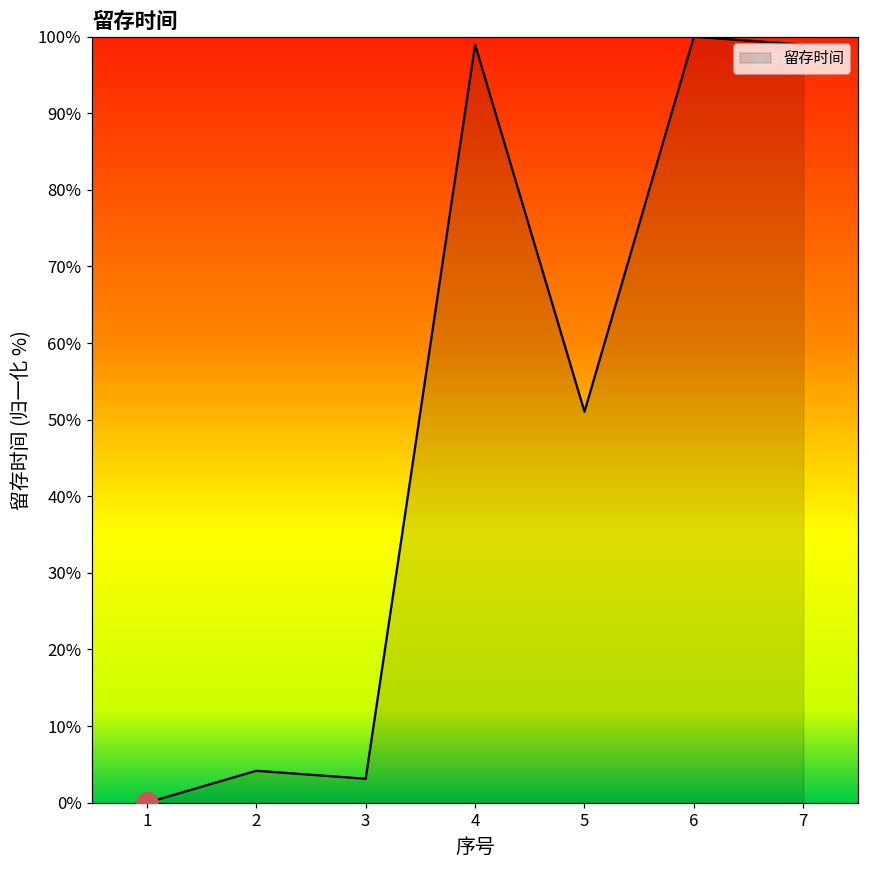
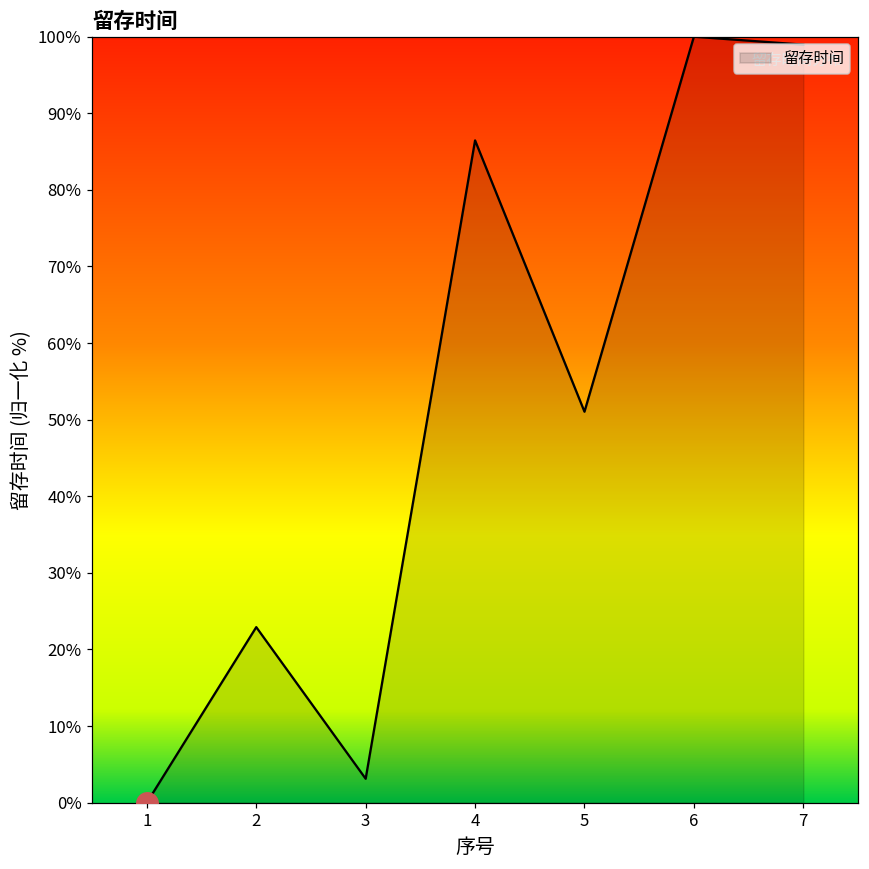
留存时间, 2: 4% -> 23%
留存时间, 4: 99% -> 86%
